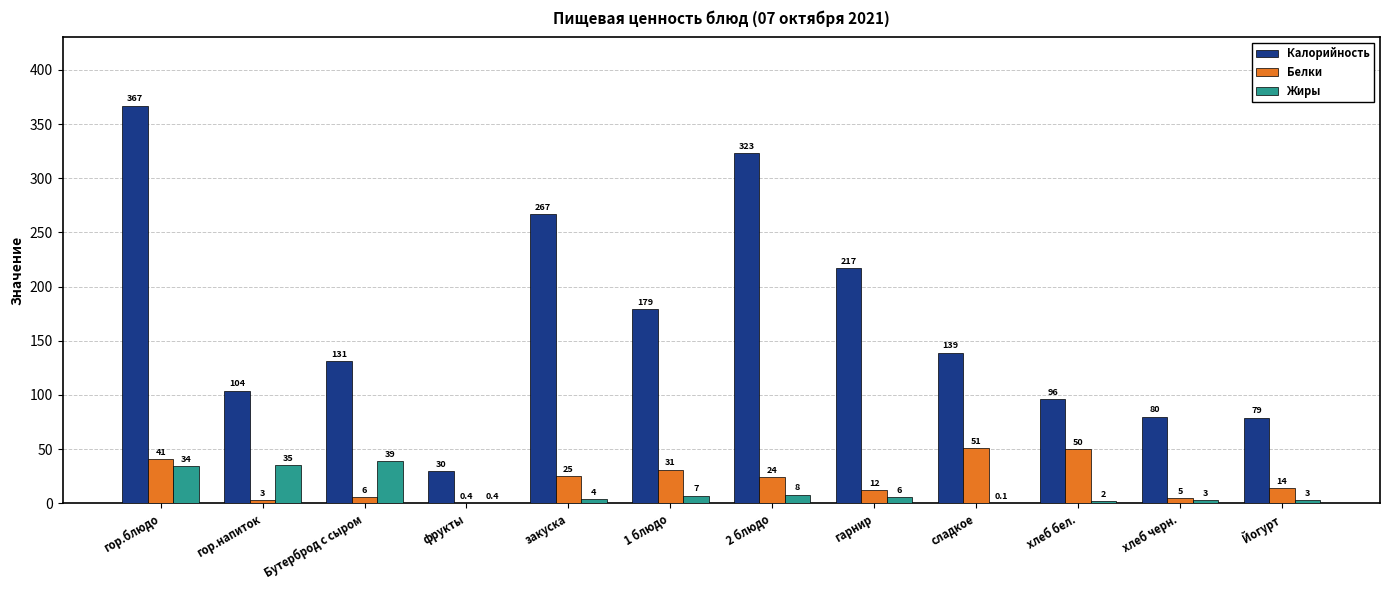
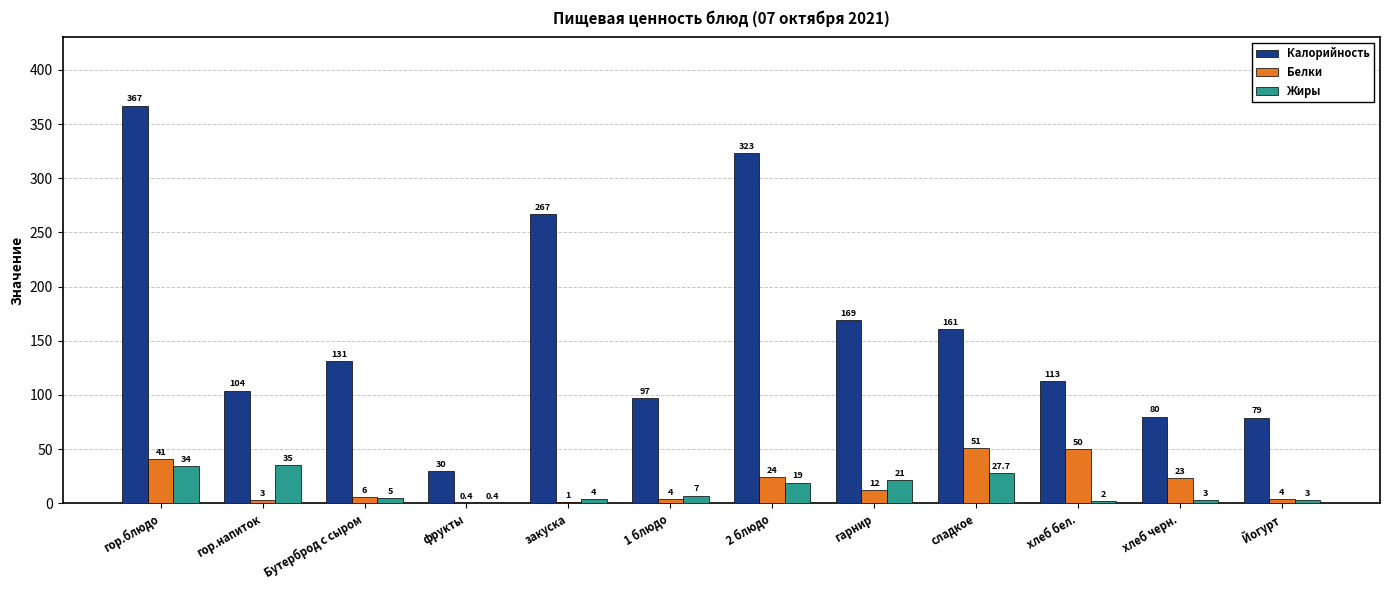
Жиры, Бутерброд с сыром: 39 -> 5
Белки, закуска: 25 -> 1
Калорийность, 1 блюдо: 179 -> 97
Белки, 1 блюдо: 31 -> 4
Жиры, 2 блюдо: 8 -> 19
Калорийность, гарнир: 217 -> 169
Жиры, гарнир: 6 -> 21
Калорийность, сладкое: 139 -> 161
Жиры, сладкое: 0.1 -> 27.7
Калорийность, хлеб бел.: 96 -> 113
Белки, хлеб черн.: 5 -> 23
Белки, Йогурт: 14 -> 4
